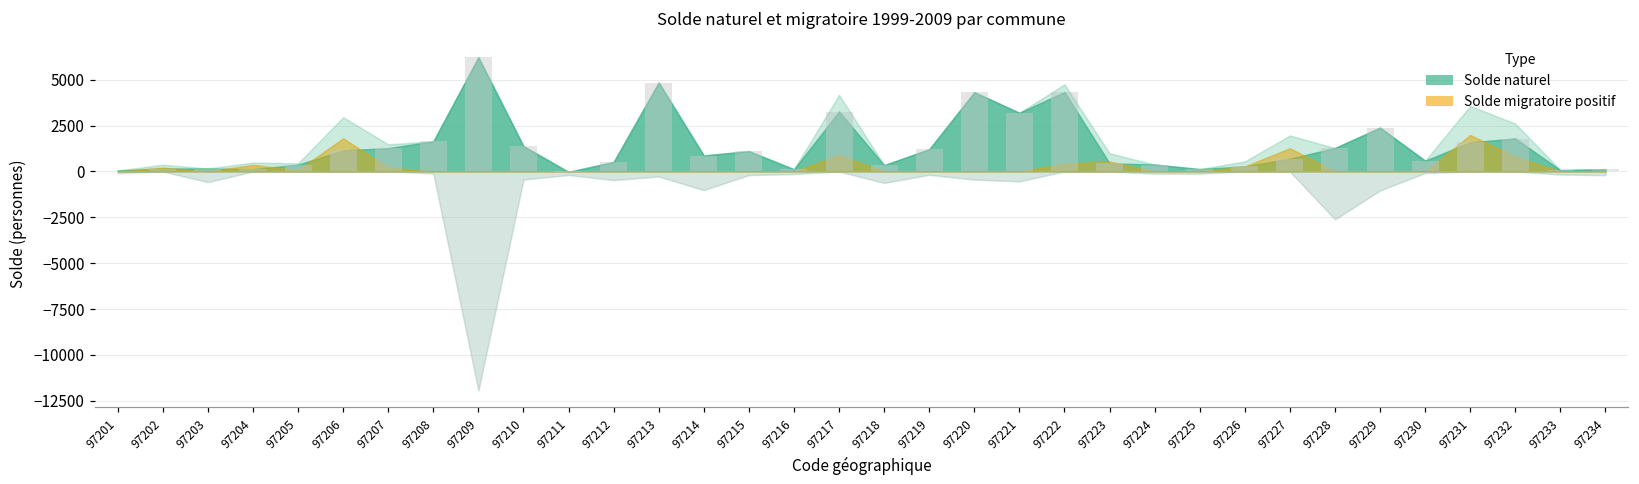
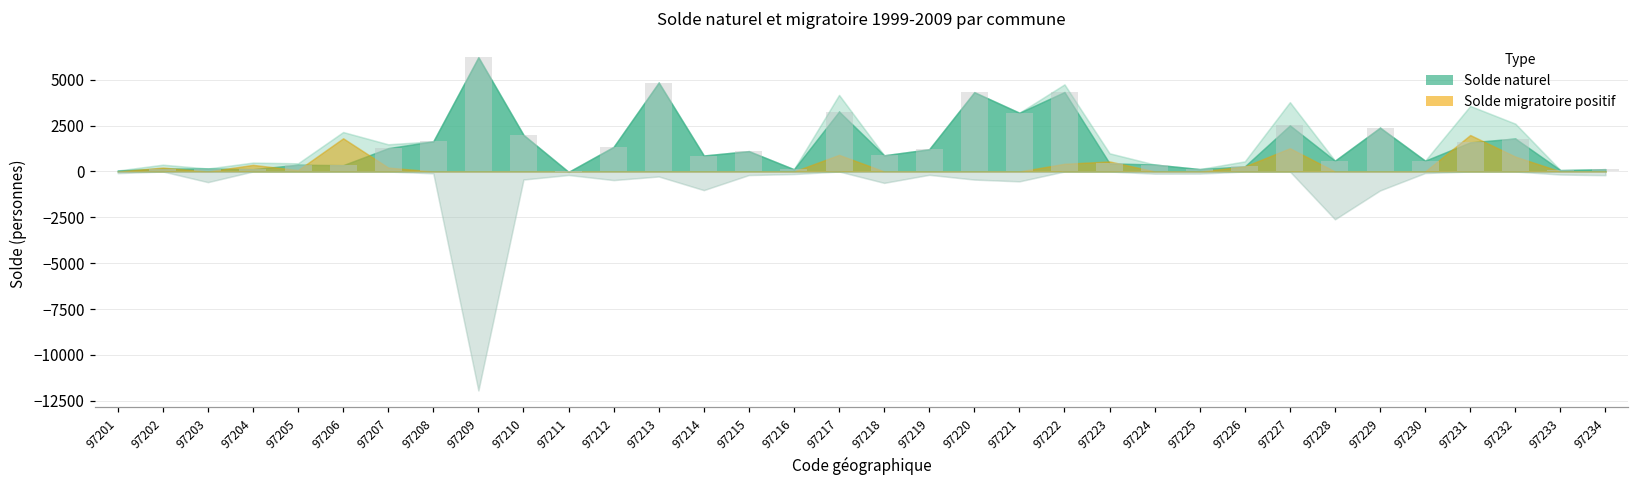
Solde naturel, 97206: 1100 -> 300
Solde naturel, 97210: 1400 -> 2000
Solde naturel, 97212: 500 -> 1300
Solde naturel, 97218: 300 -> 900
Solde naturel, 97227: 700 -> 2500
Solde naturel, 97228: 1300 -> 600
